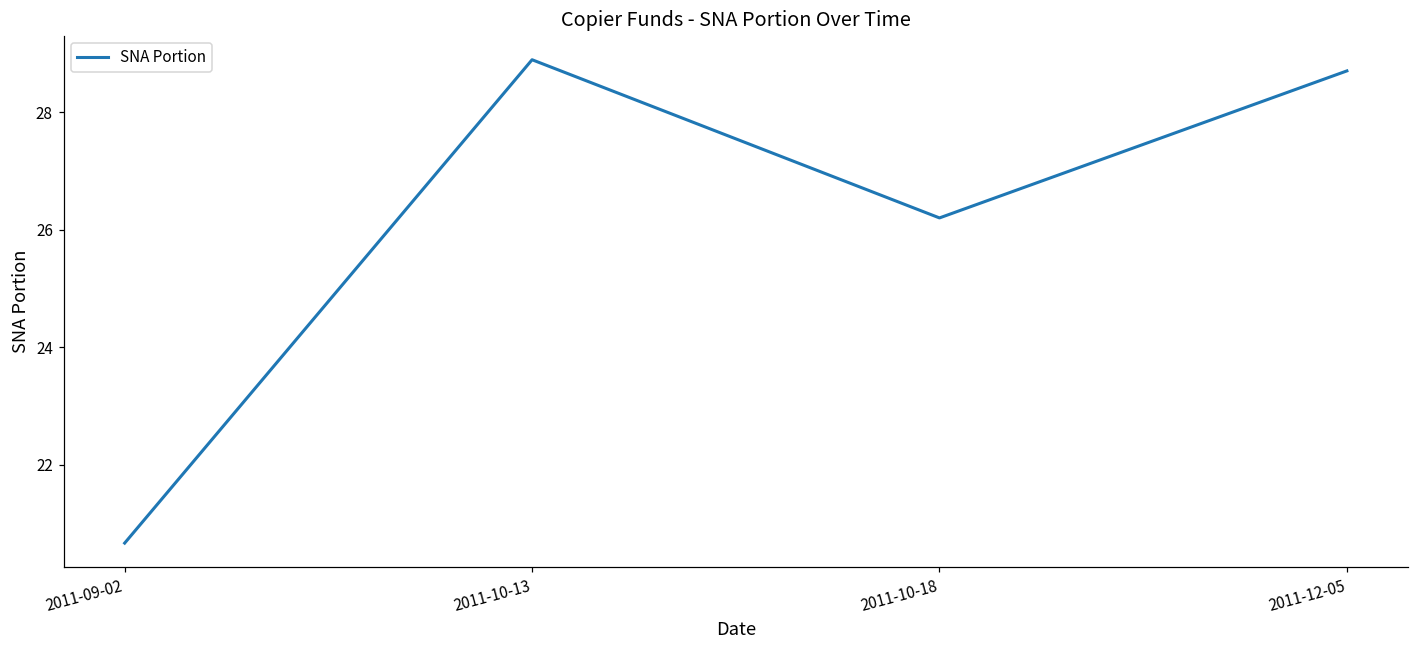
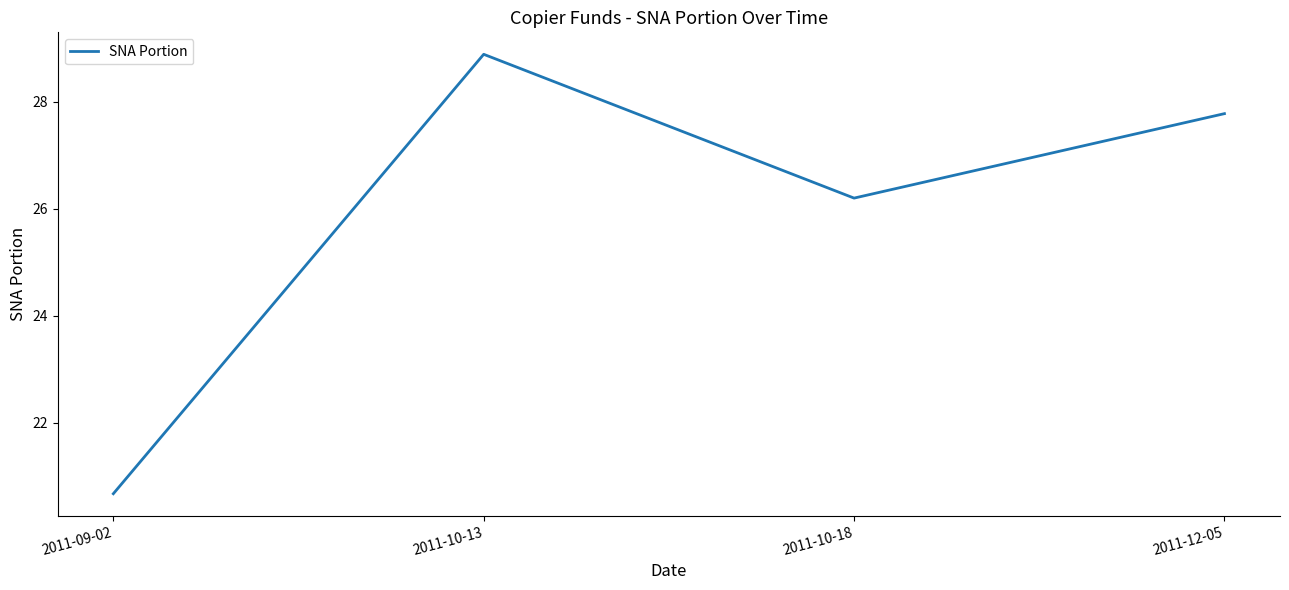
2011-12-05: 28.7 -> 27.8
